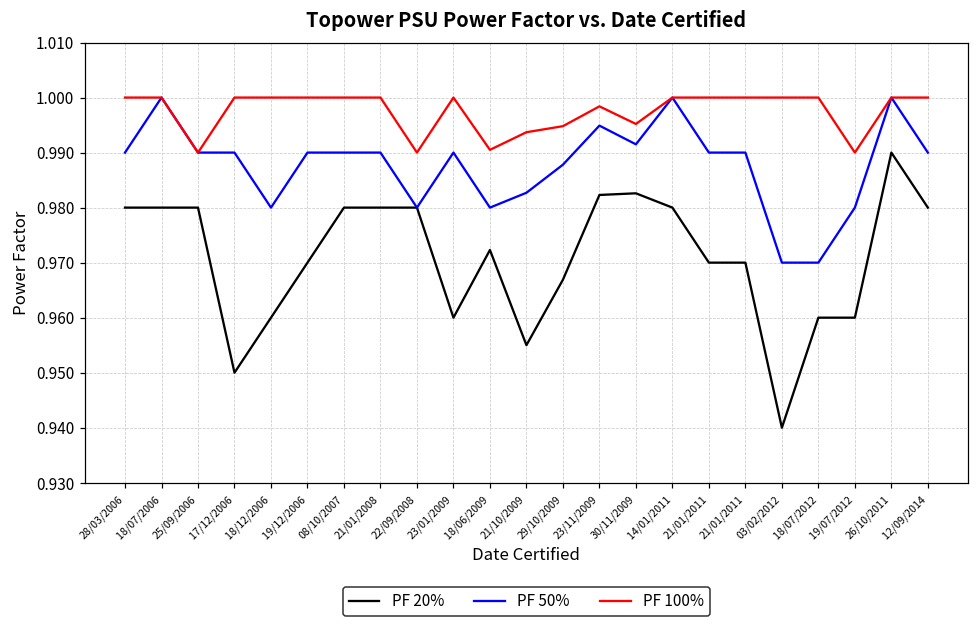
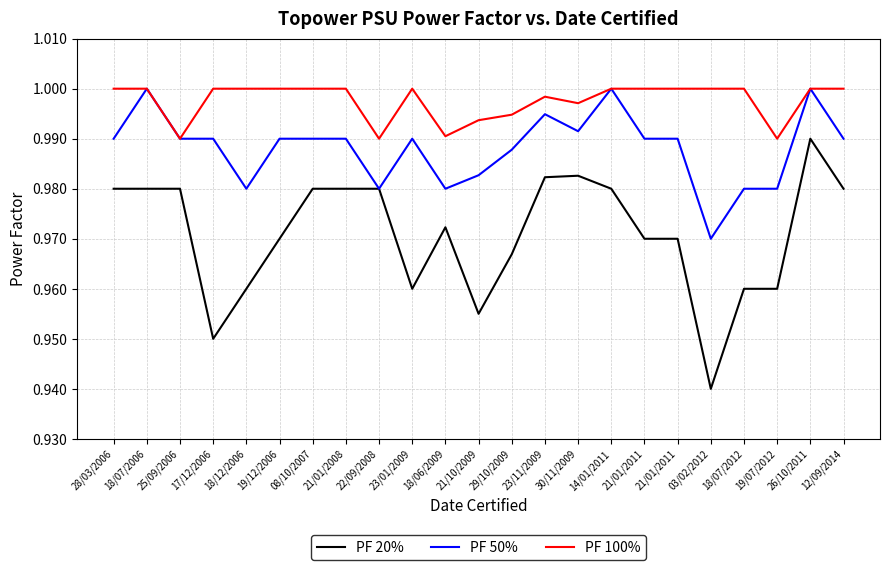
PF 100%, 30/11/2009: 0.995 -> 0.997
PF 50%, 18/07/2012: 0.97 -> 0.98
